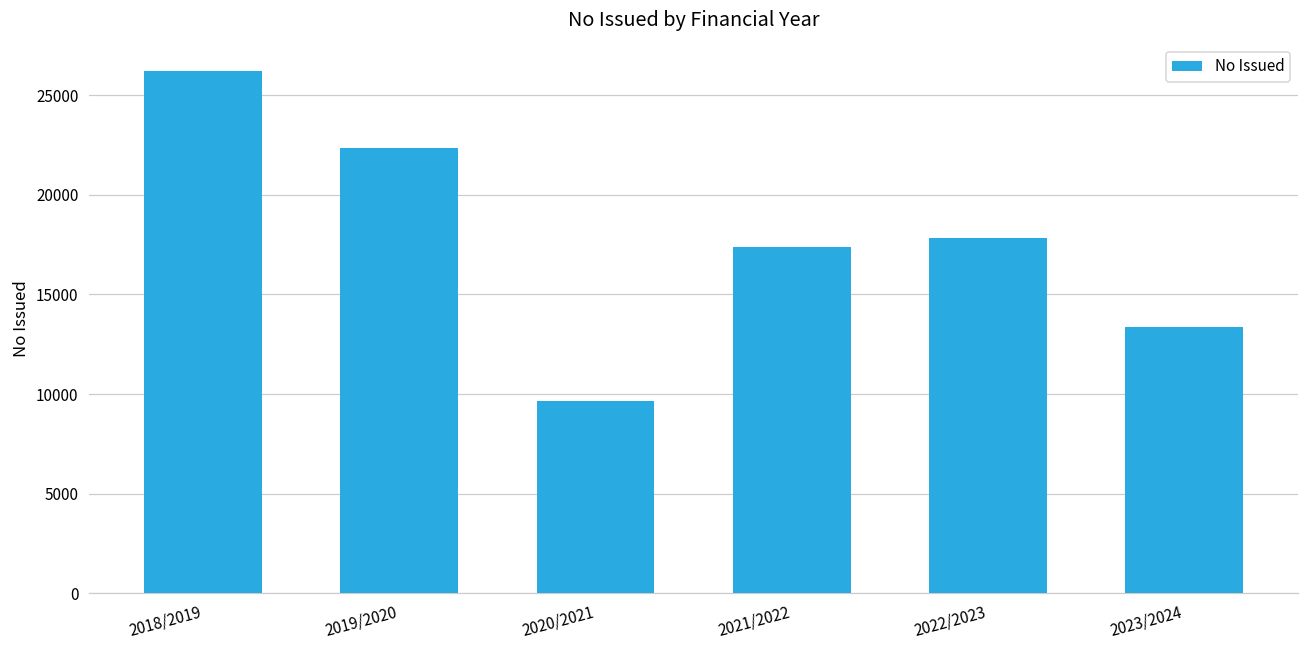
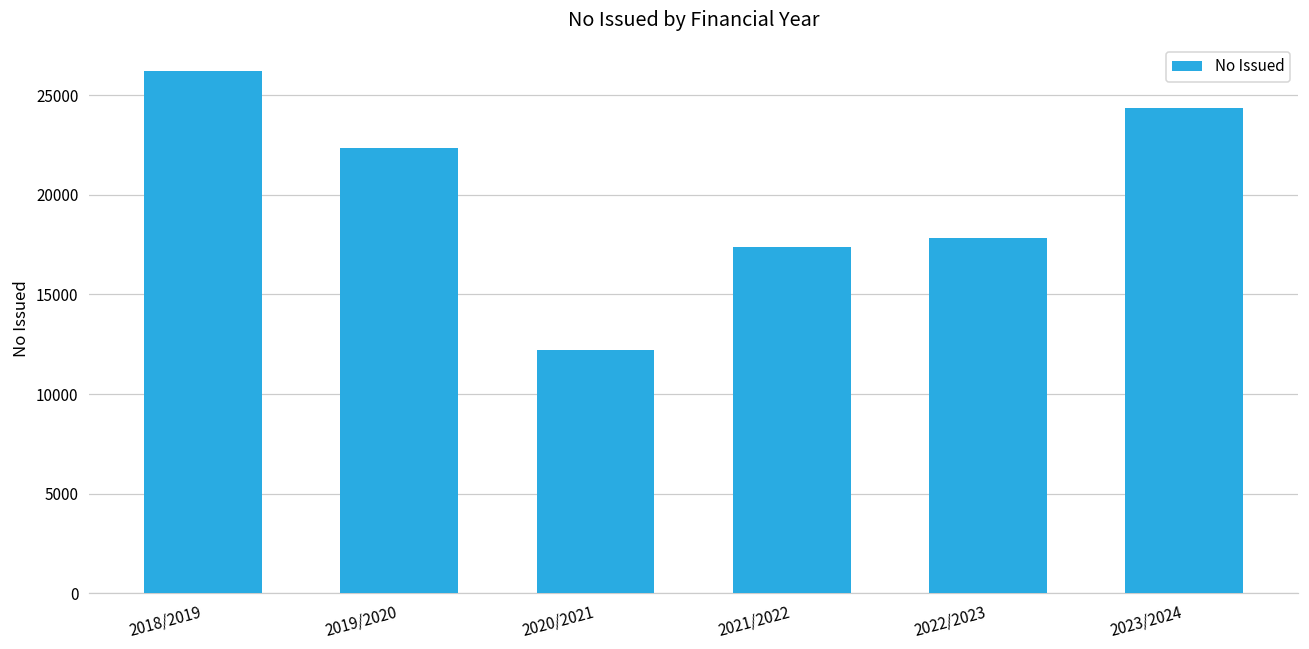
2020/2021: 9600 -> 12200
2023/2024: 13300 -> 24400
